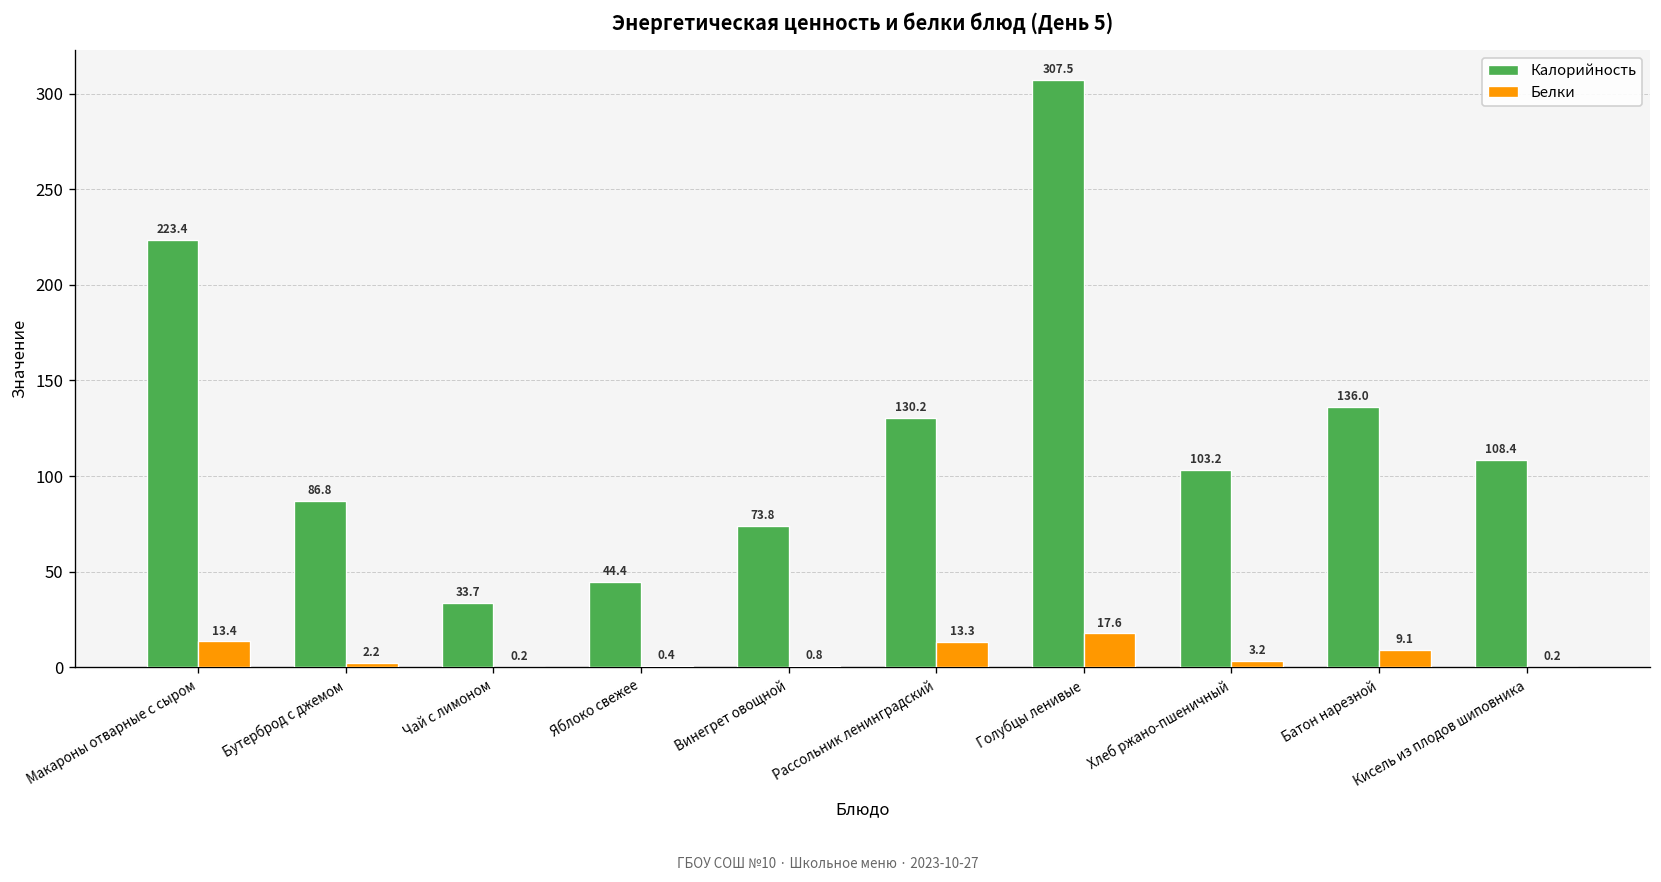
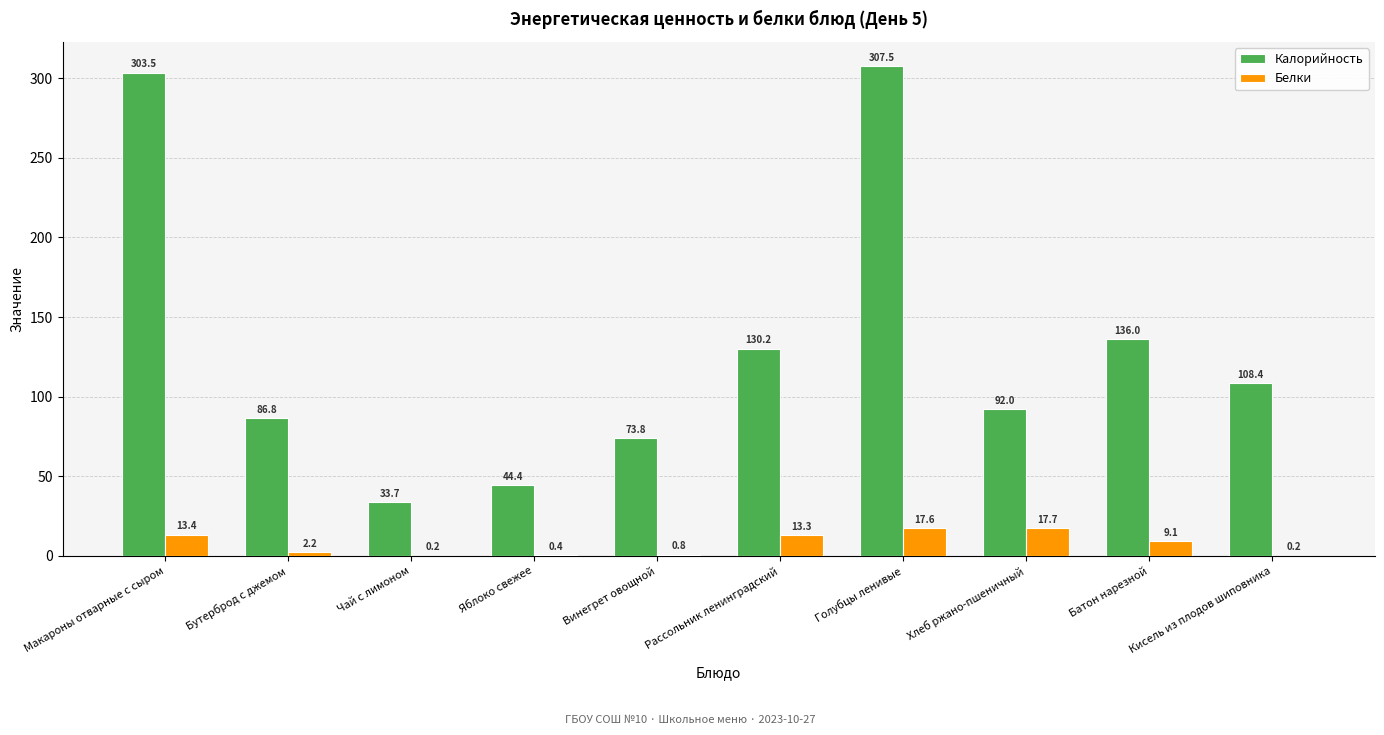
Калорийность, Макароны отварные с сыром: 223.4 -> 303.5
Калорийность, Хлеб ржано-пшеничный: 103.2 -> 92.0
Белки, Хлеб ржано-пшеничный: 3.2 -> 17.7
